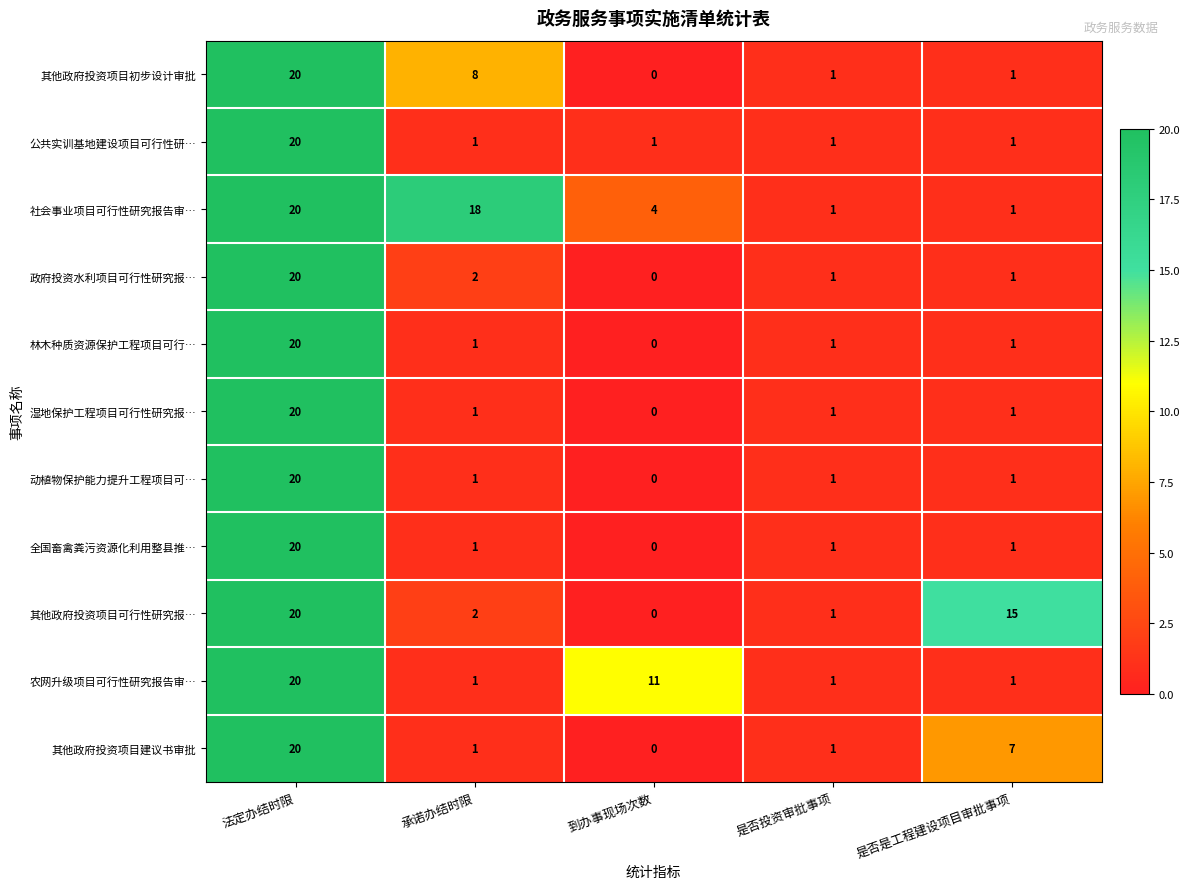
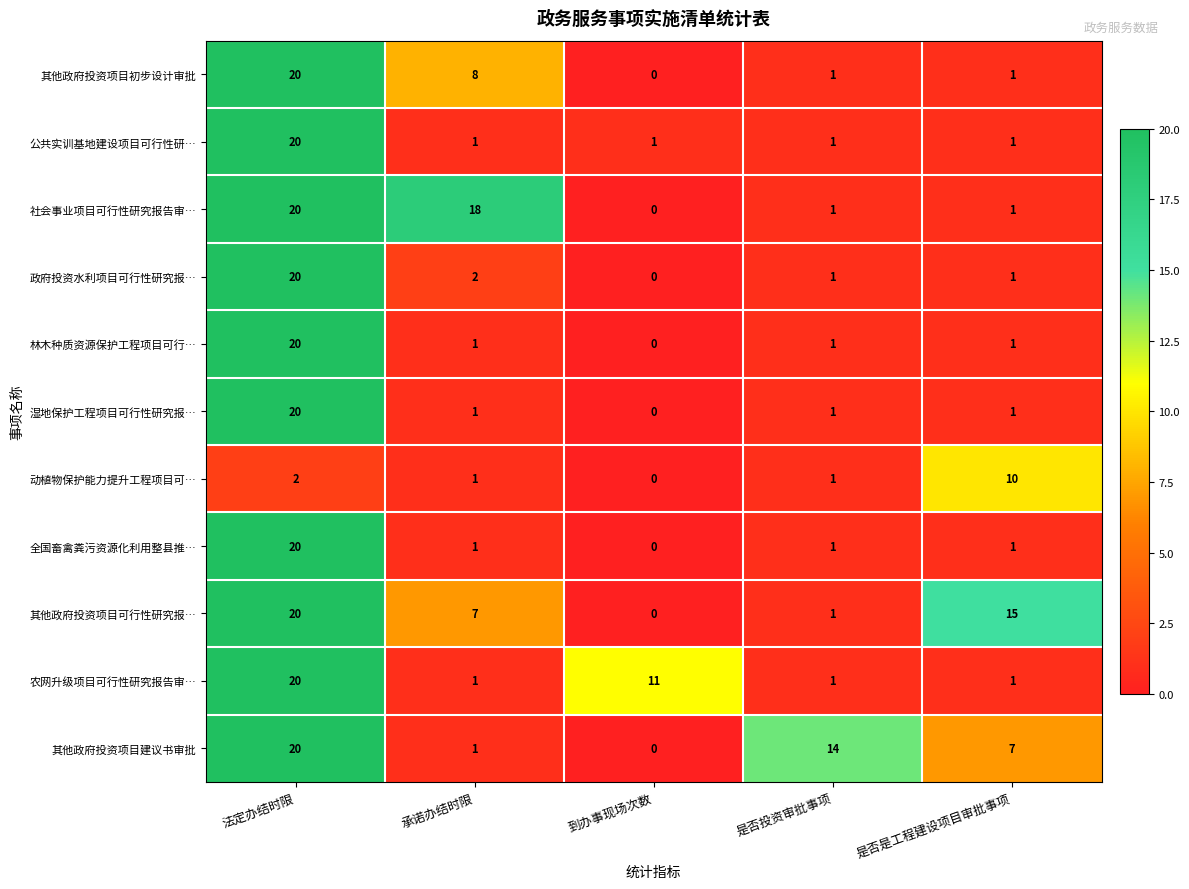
社会事业项目可行性研究报告审…, 到办事现场次数: 4 -> 0
动植物保护能力提升工程项目可…, 法定办结时限: 20 -> 2
动植物保护能力提升工程项目可…, 是否是工程建设项目审批事项: 1 -> 10
其他政府投资项目可行性研究报…, 承诺办结时限: 2 -> 7
其他政府投资项目建议书审批, 是否投资审批事项: 1 -> 14
